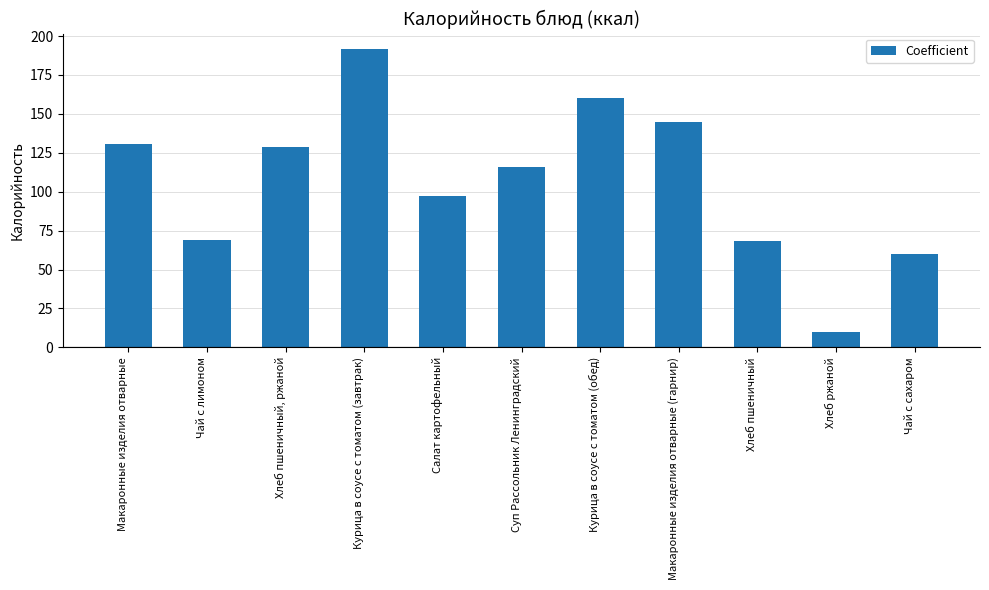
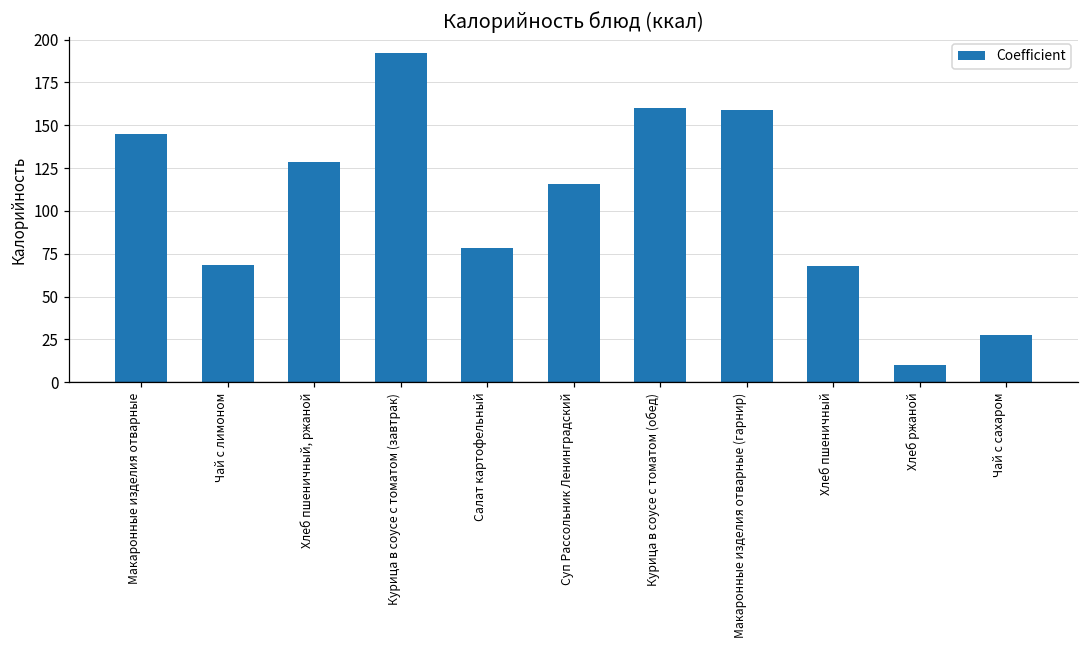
Макаронные изделия отварные: 131 -> 145
Салат картофельный: 97 -> 78
Макаронные изделия отварные (гарнир): 145 -> 159
Чай с сахаром: 60 -> 27
